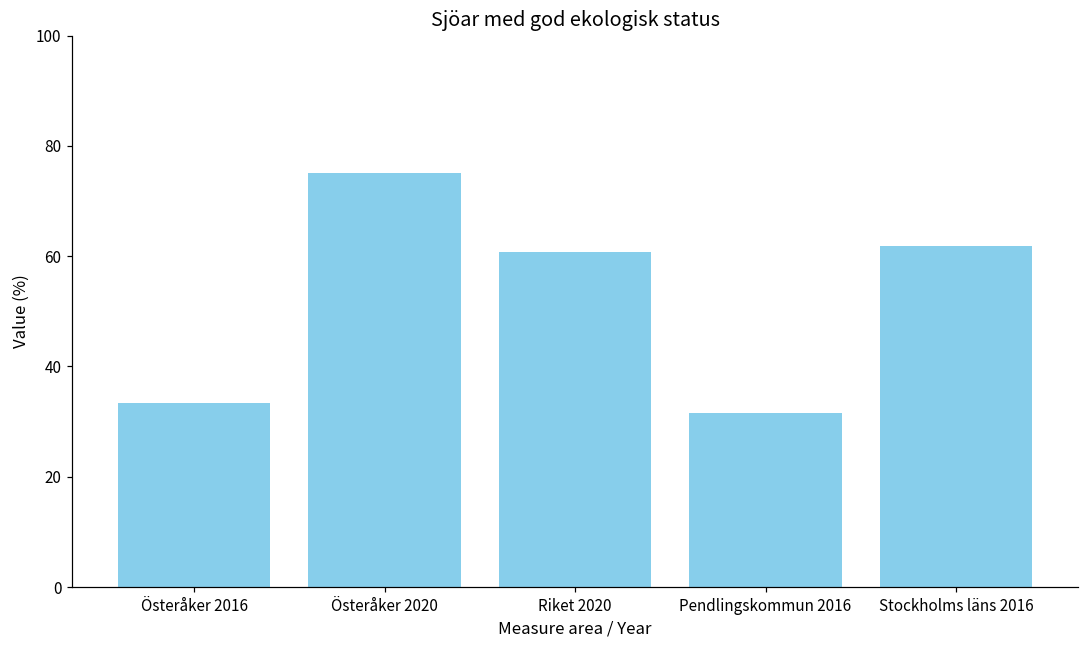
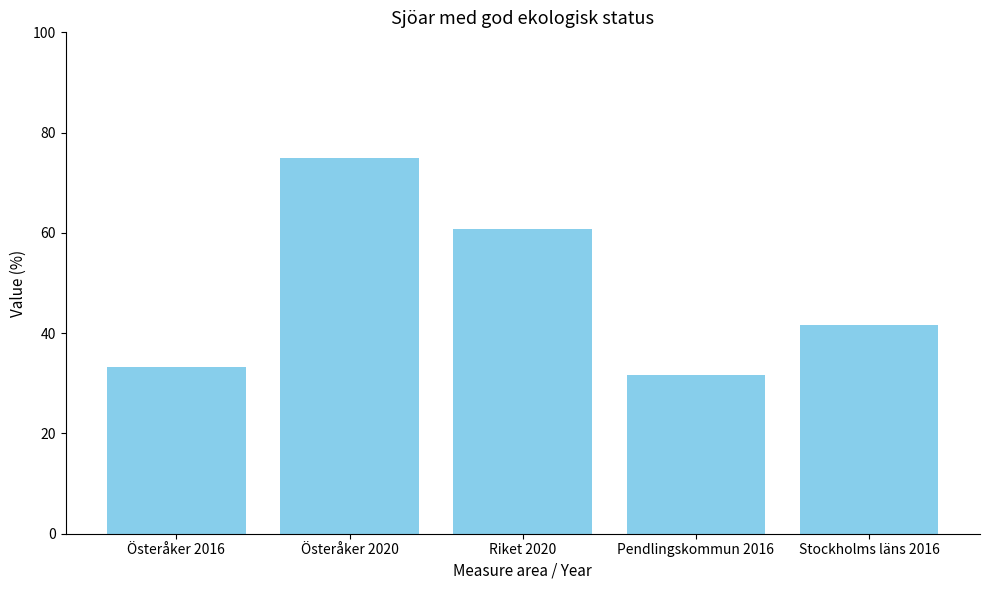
Stockholms läns 2016: 62 -> 42
